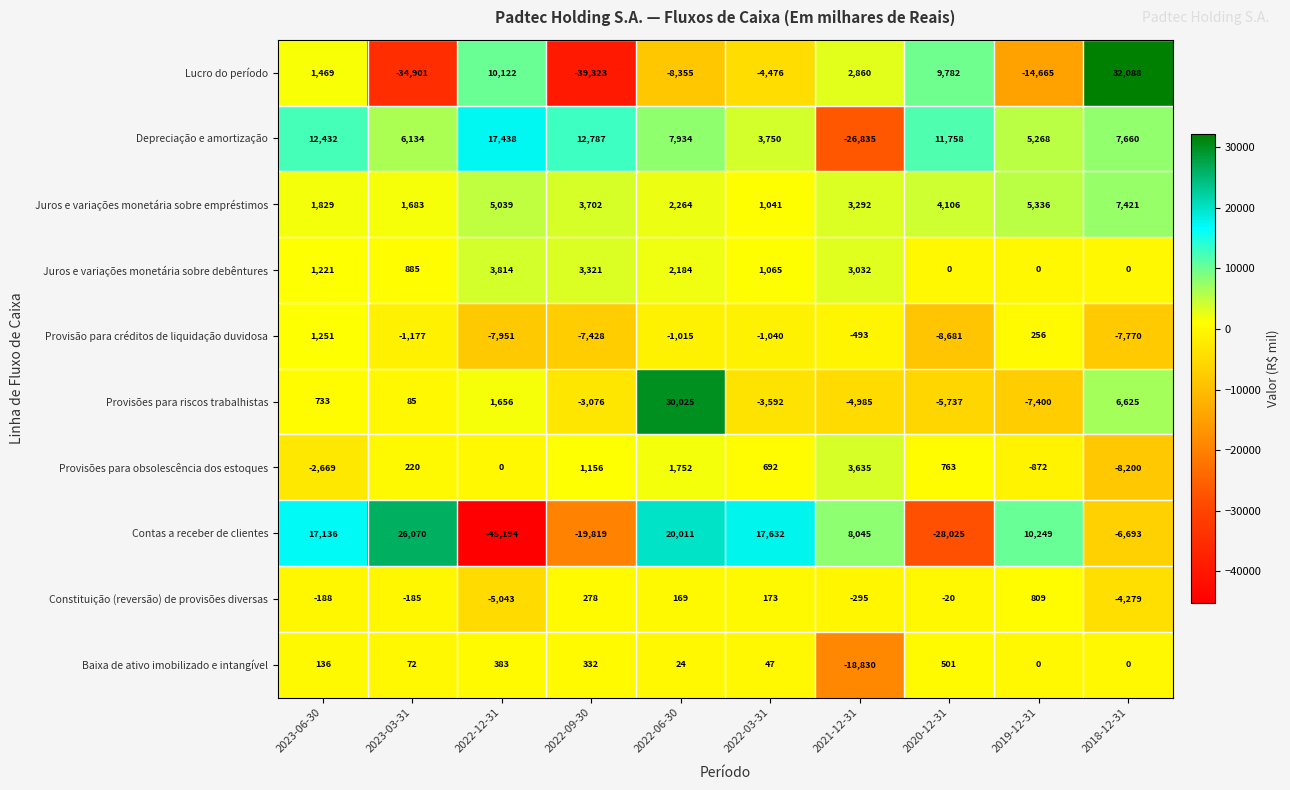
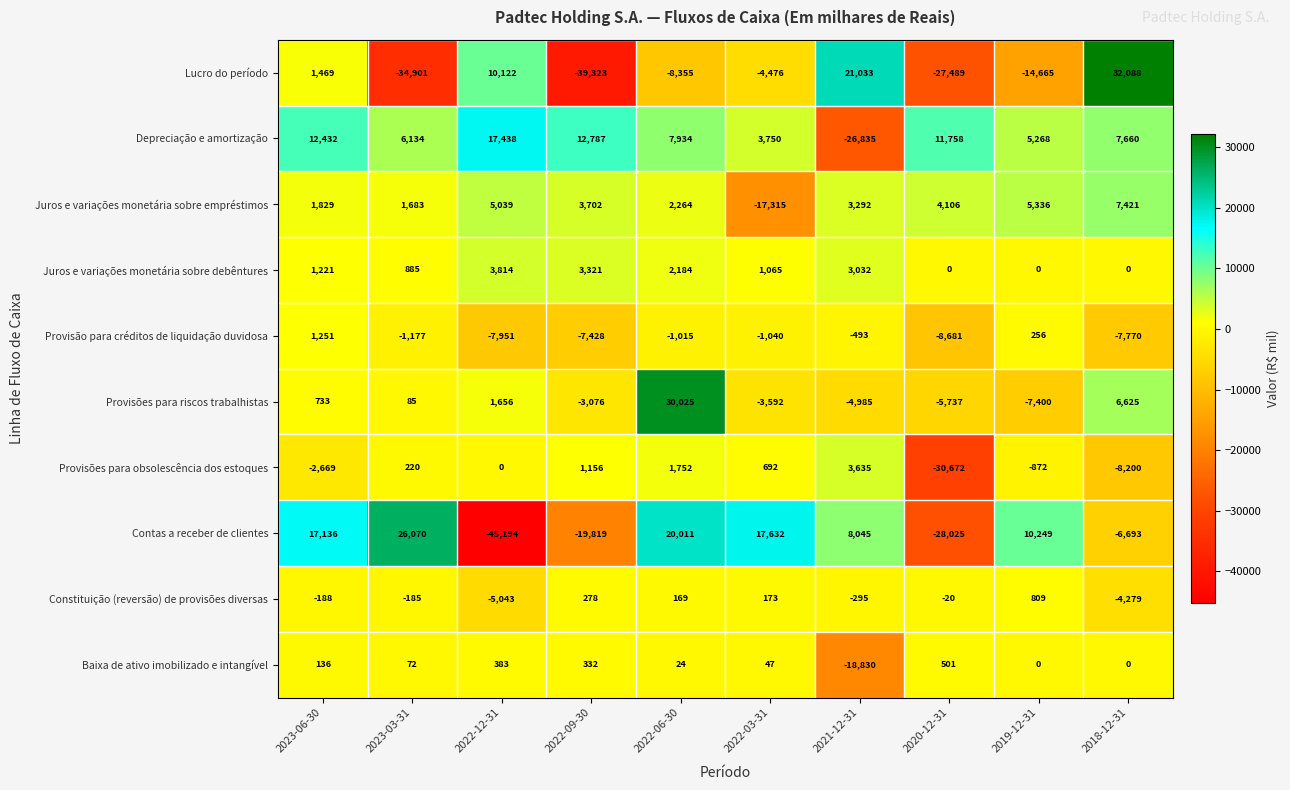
Lucro do período, 2021-12-31: 2,860 -> 21,033
Lucro do período, 2020-12-31: 9,782 -> -27,489
Juros e variações monetária sobre empréstimos, 2022-03-31: 1,041 -> -17,315
Provisões para obsolescência dos estoques, 2020-12-31: 763 -> -30,672
